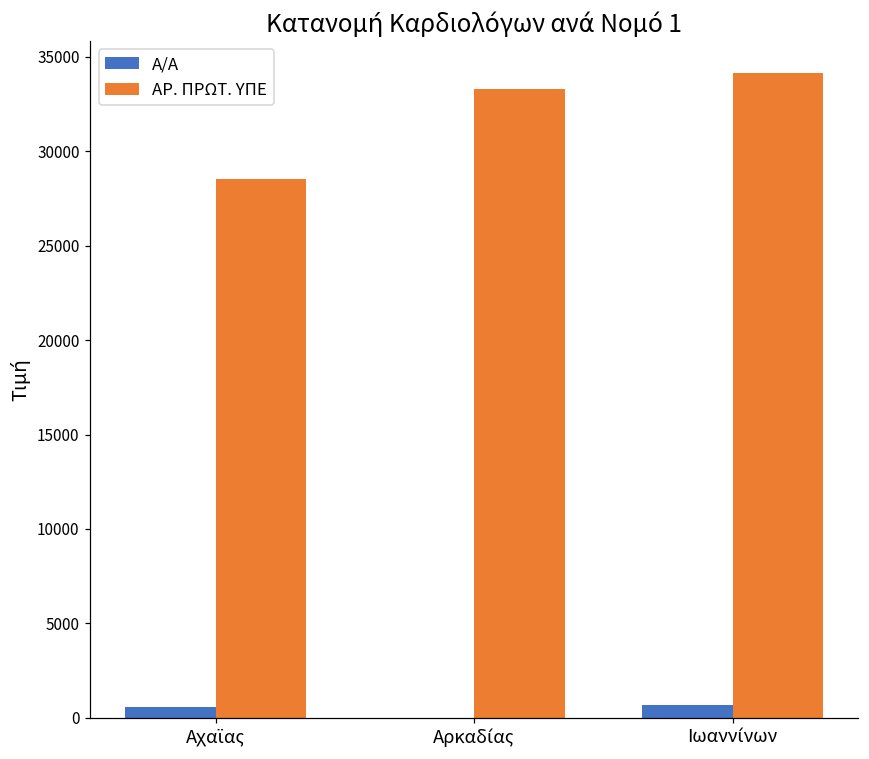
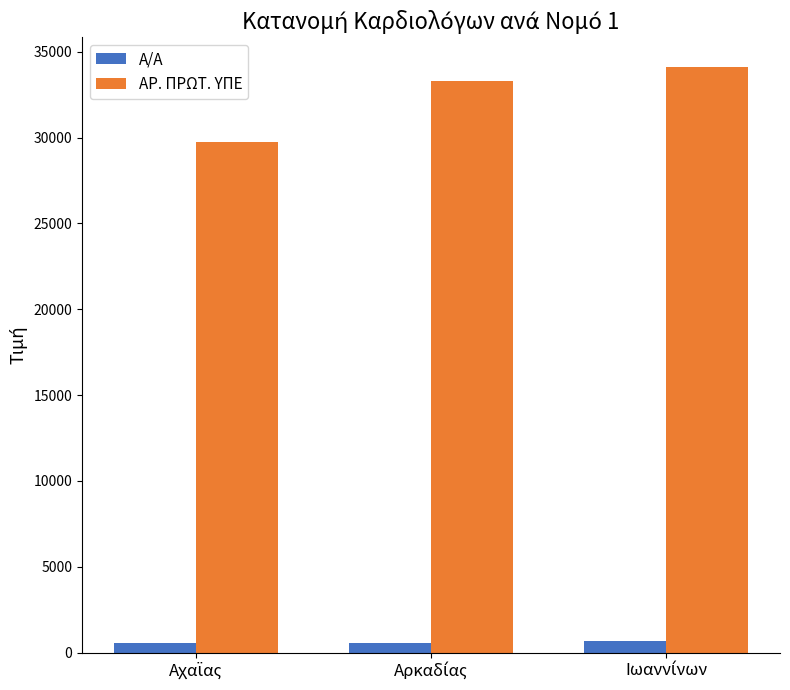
ΑΡ. ΠΡΩΤ. ΥΠΕ, Αχαϊας: 28500 -> 29700
Α/Α, Αρκαδίας: 0 -> 500
